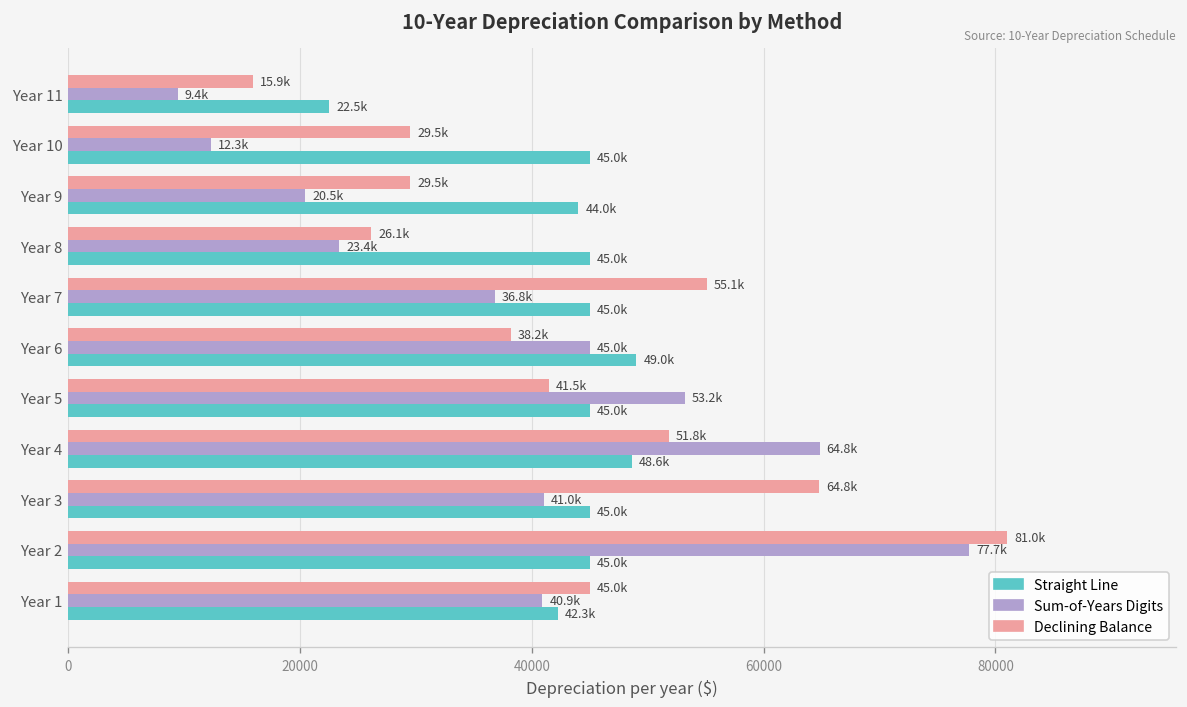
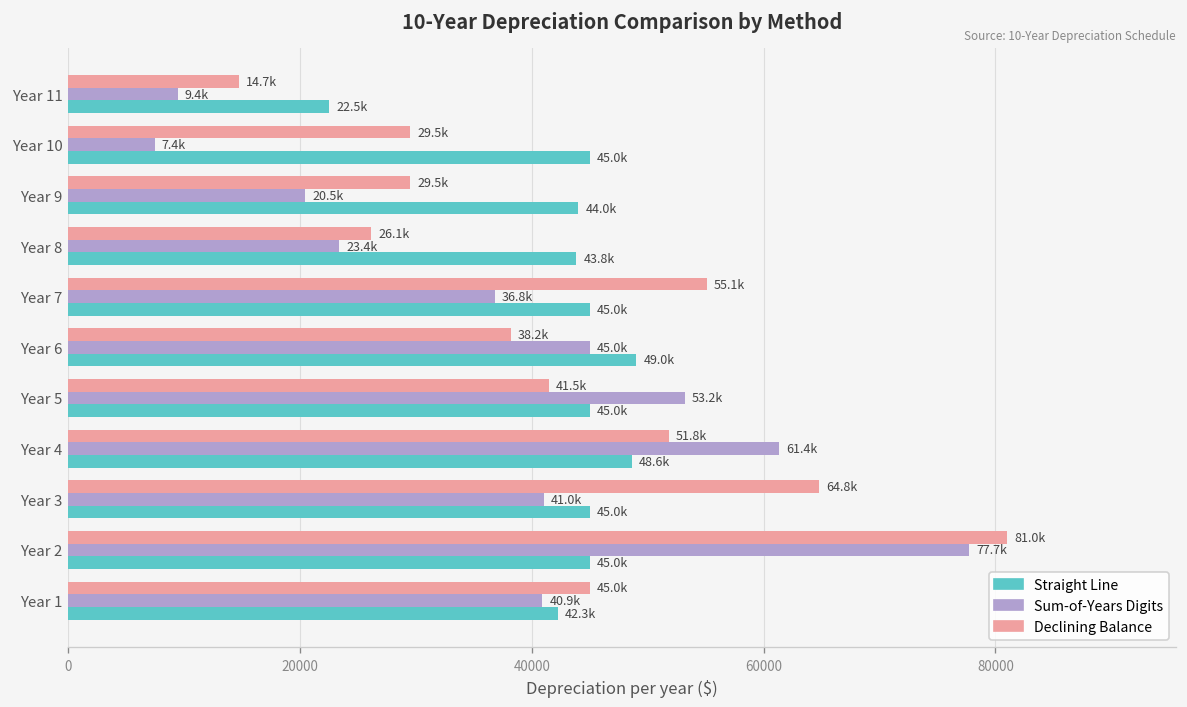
Declining Balance, Year 11: 15.9k -> 14.7k
Sum-of-Years Digits, Year 10: 12.3k -> 7.4k
Straight Line, Year 8: 45.0k -> 43.8k
Sum-of-Years Digits, Year 4: 64.8k -> 61.4k
